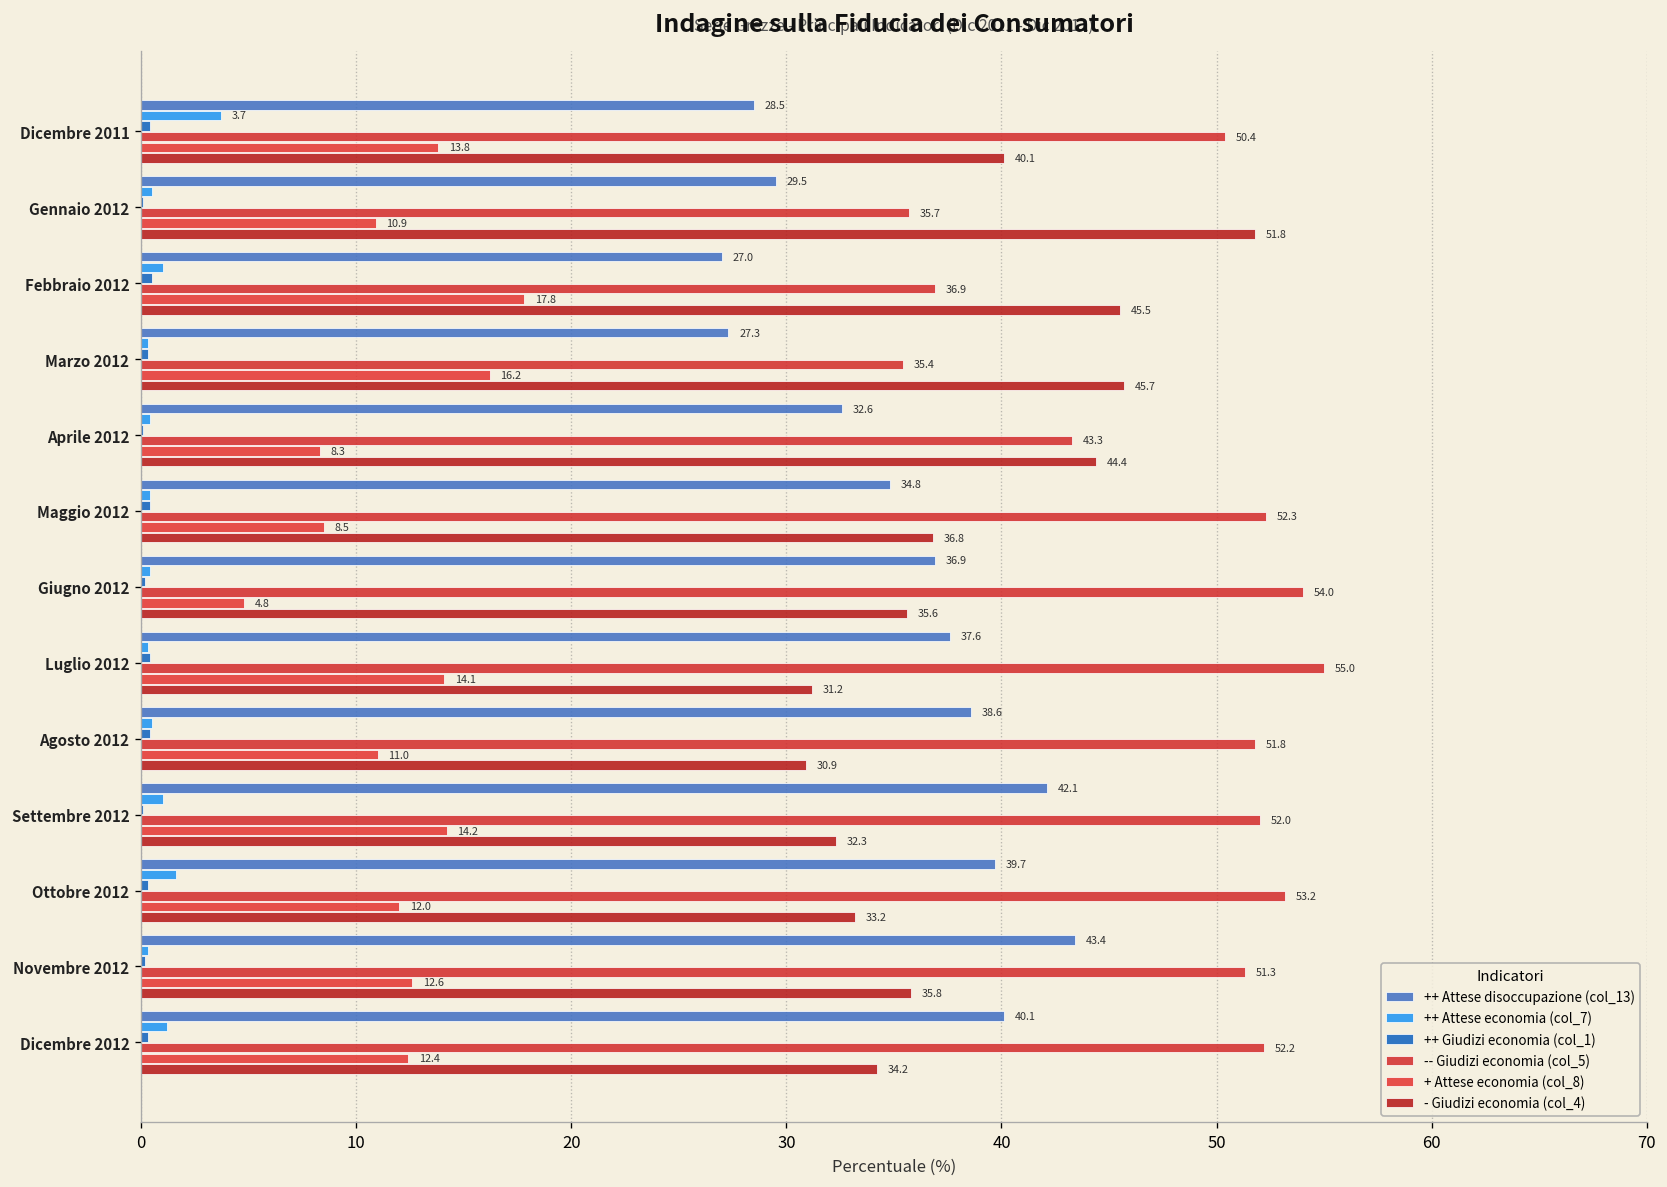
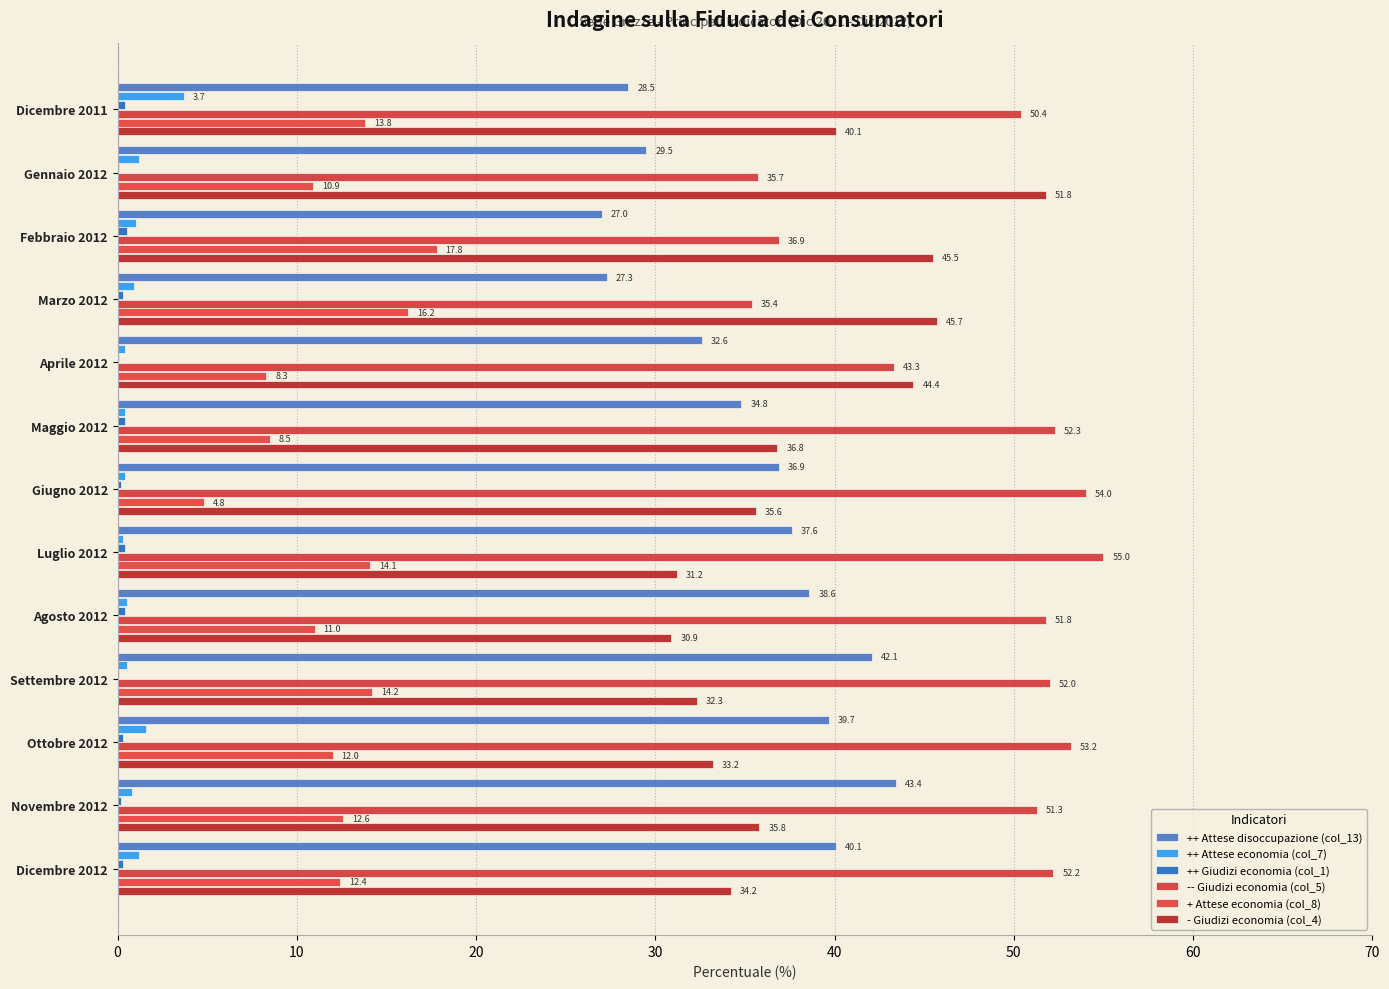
++ Attese economia (col_7), Gennaio 2012: 0.5 -> 1.2
++ Attese economia (col_7), Marzo 2012: 0.3 -> 0.9
++ Attese economia (col_7), Settembre 2012: 1.0 -> 0.5
++ Attese economia (col_7), Novembre 2012: 0.3 -> 0.8
